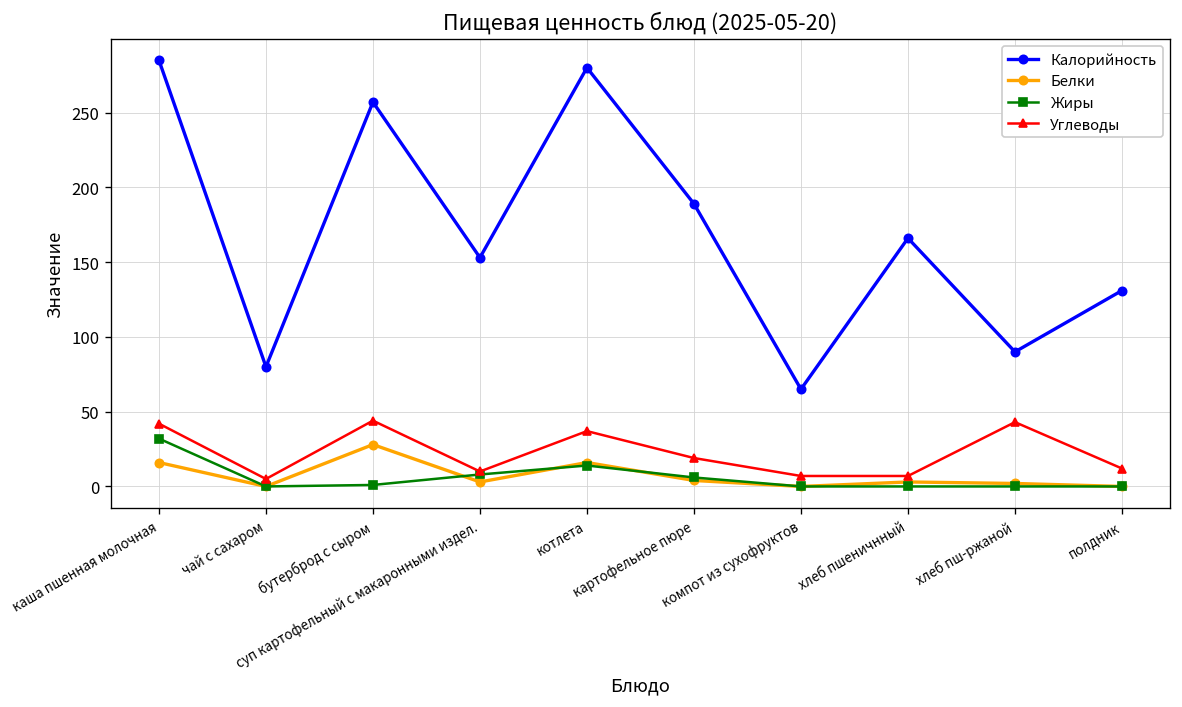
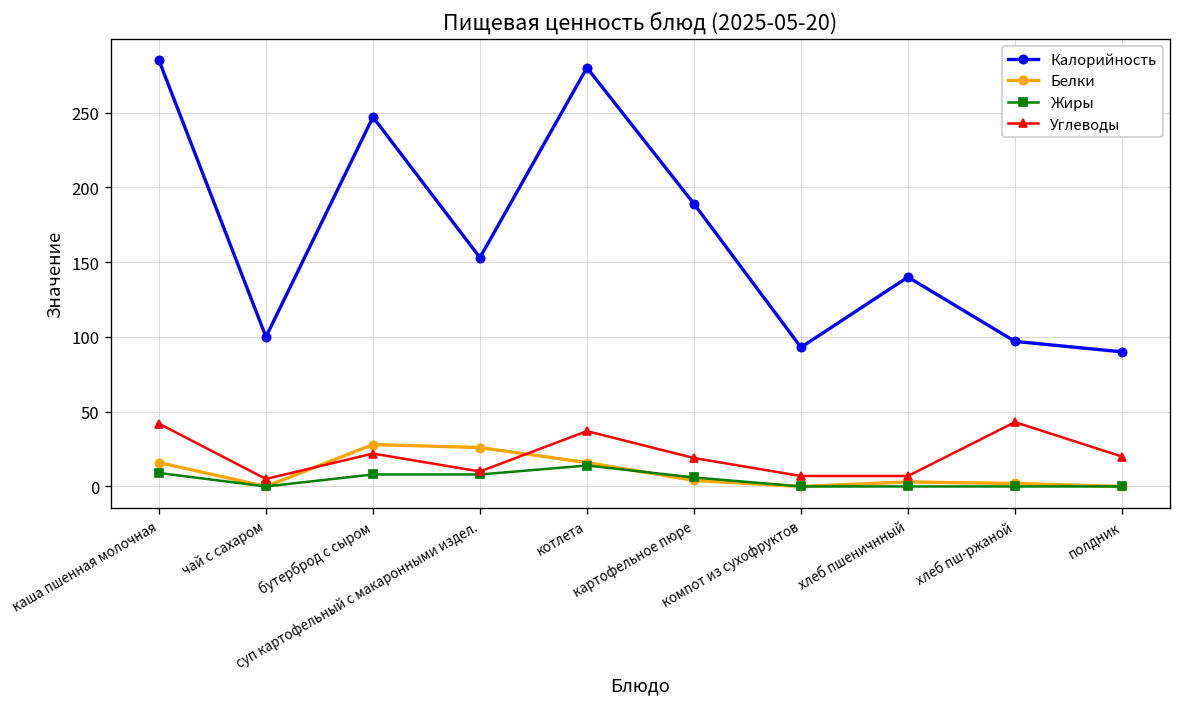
Жиры, каша пшенная молочная: 32 -> 9
Калорийность, чай с сахаром: 80 -> 100
Калорийность, бутерброд с сыром: 257 -> 247
Жиры, бутерброд с сыром: 1 -> 8
Углеводы, бутерброд с сыром: 44 -> 22
Белки, суп картофельный с макаронными издел.: 3 -> 26
Калорийность, компот из сухофруктов: 65 -> 93
Калорийность, хлеб пшеничнный: 166 -> 140
Калорийность, хлеб пш-ржаной: 90 -> 97
Калорийность, полдник: 131 -> 90
Углеводы, полдник: 12 -> 20
